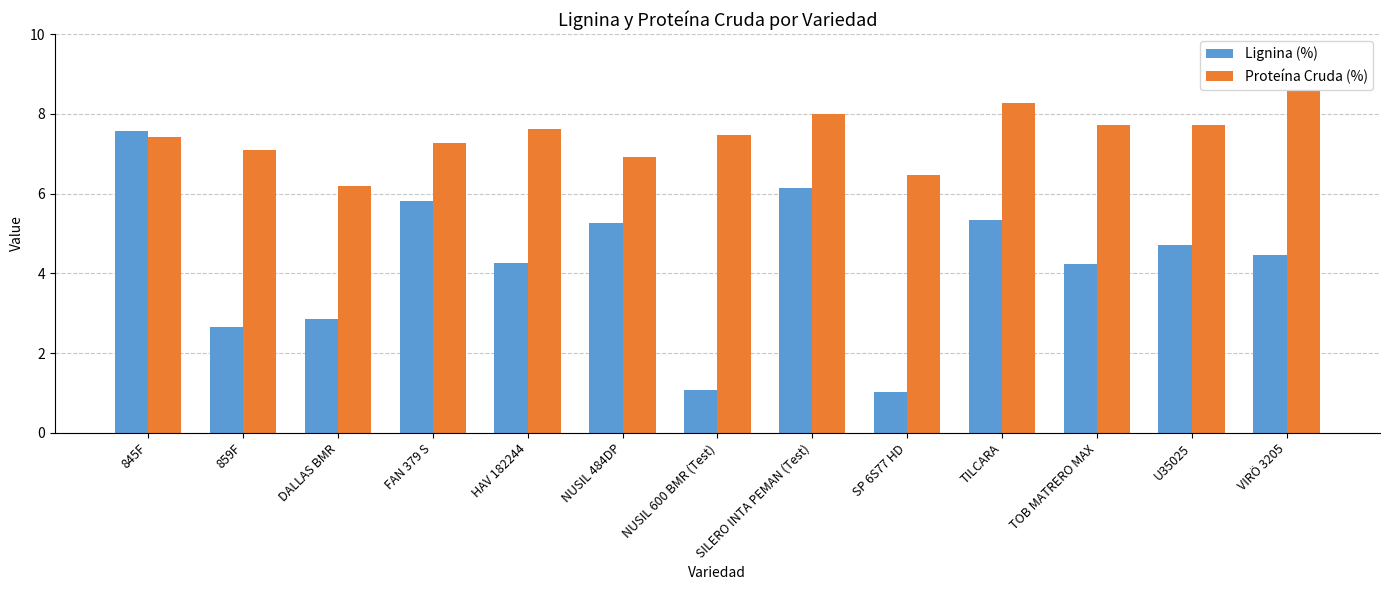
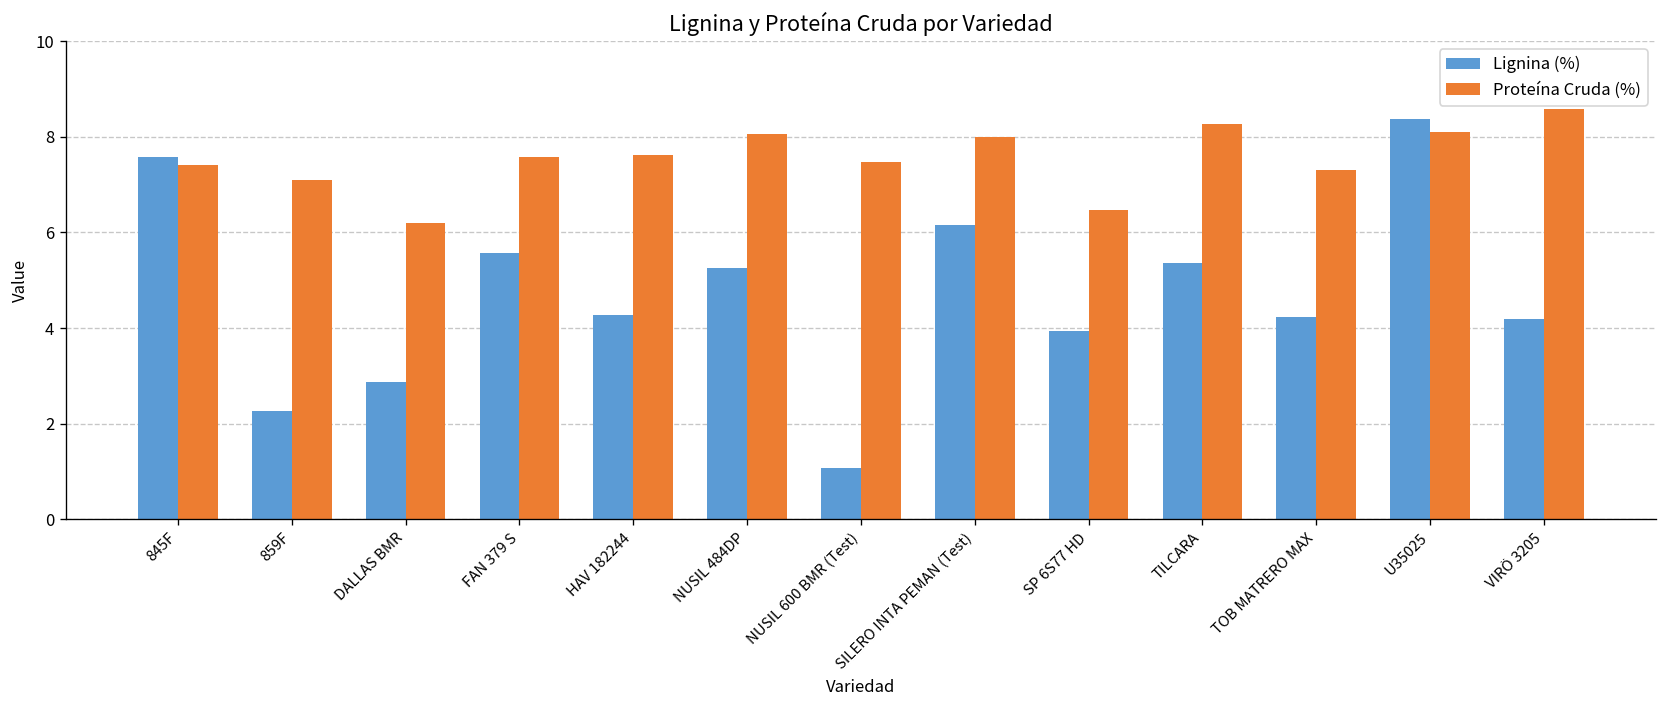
Lignina (%), 859F: 2.7 -> 2.3
Lignina (%), FAN 379 S: 5.8 -> 5.6
Proteína Cruda (%), FAN 379 S: 7.3 -> 7.6
Proteína Cruda (%), NUSIL 484DP: 6.9 -> 8.1
Lignina (%), SP 6S77 HD: 1.0 -> 3.9
Proteína Cruda (%), TOB MATRERO MAX: 7.7 -> 7.3
Lignina (%), U35025: 4.7 -> 8.4
Proteína Cruda (%), U35025: 7.7 -> 8.1
Lignina (%), VIRÖ 3205: 4.5 -> 4.2
